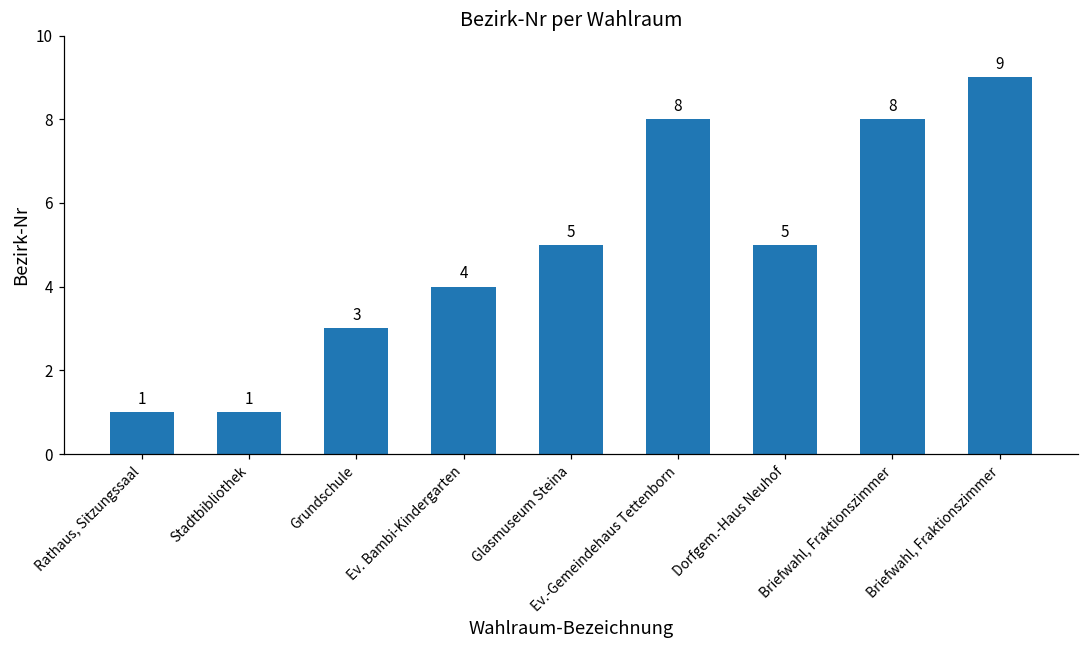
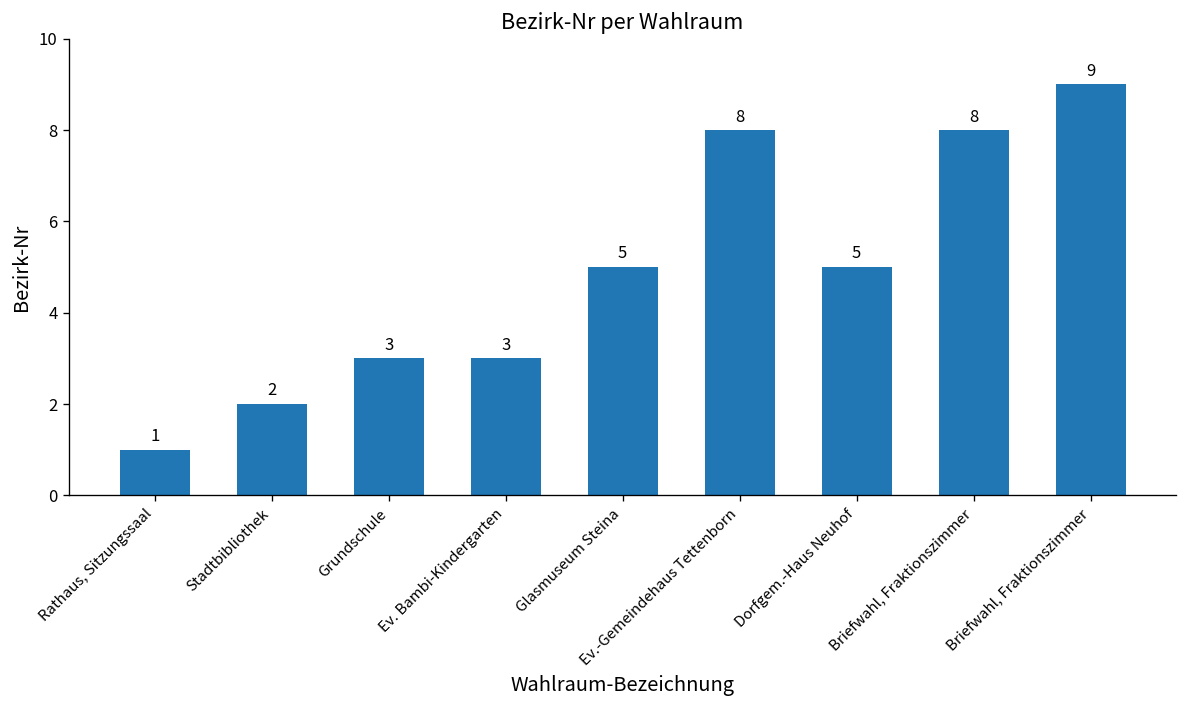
Stadtbibliothek: 1 -> 2
Ev. Bambi-Kindergarten: 4 -> 3
